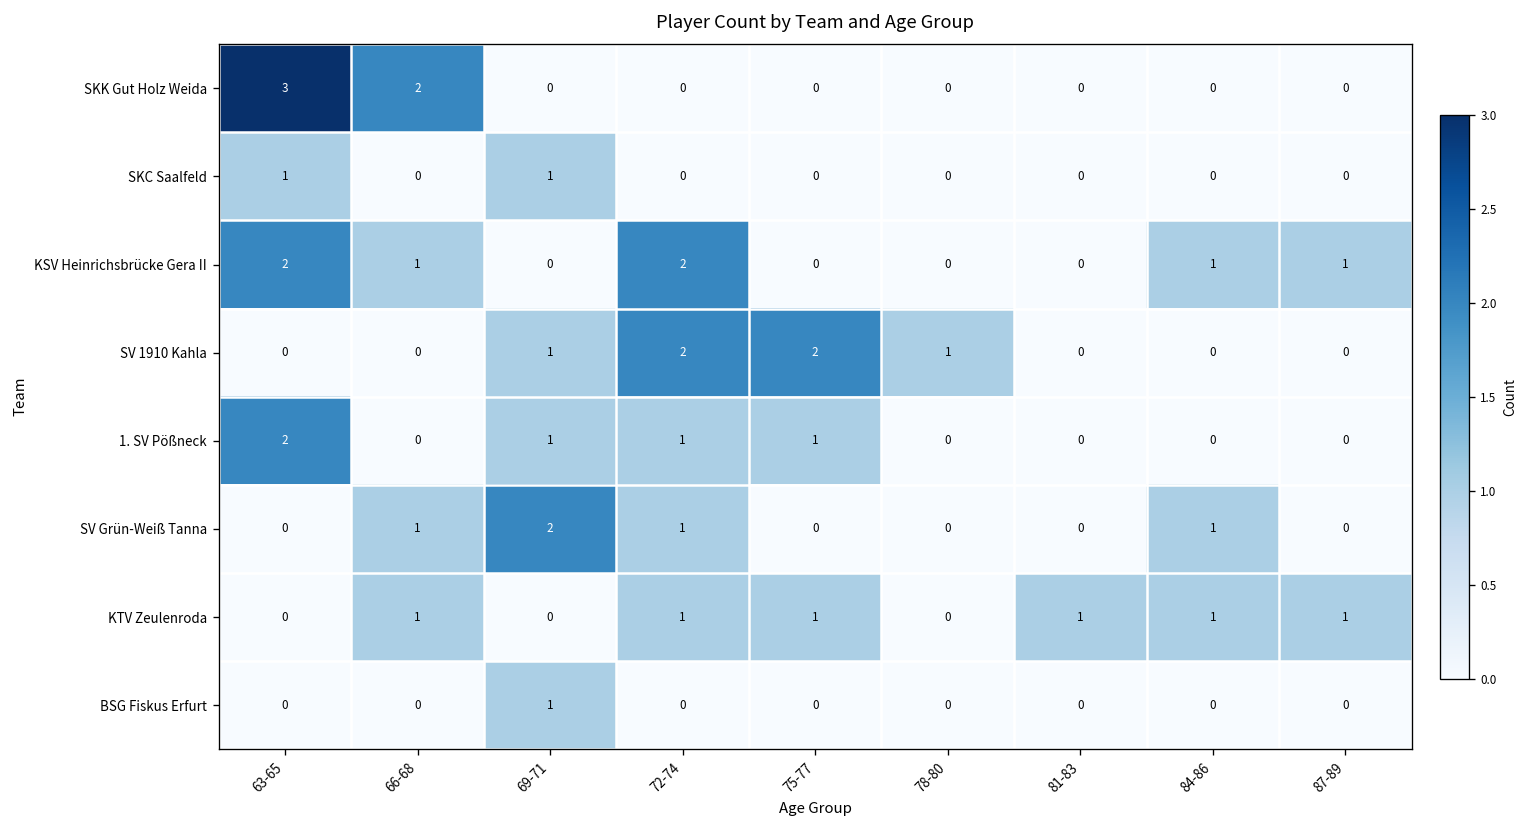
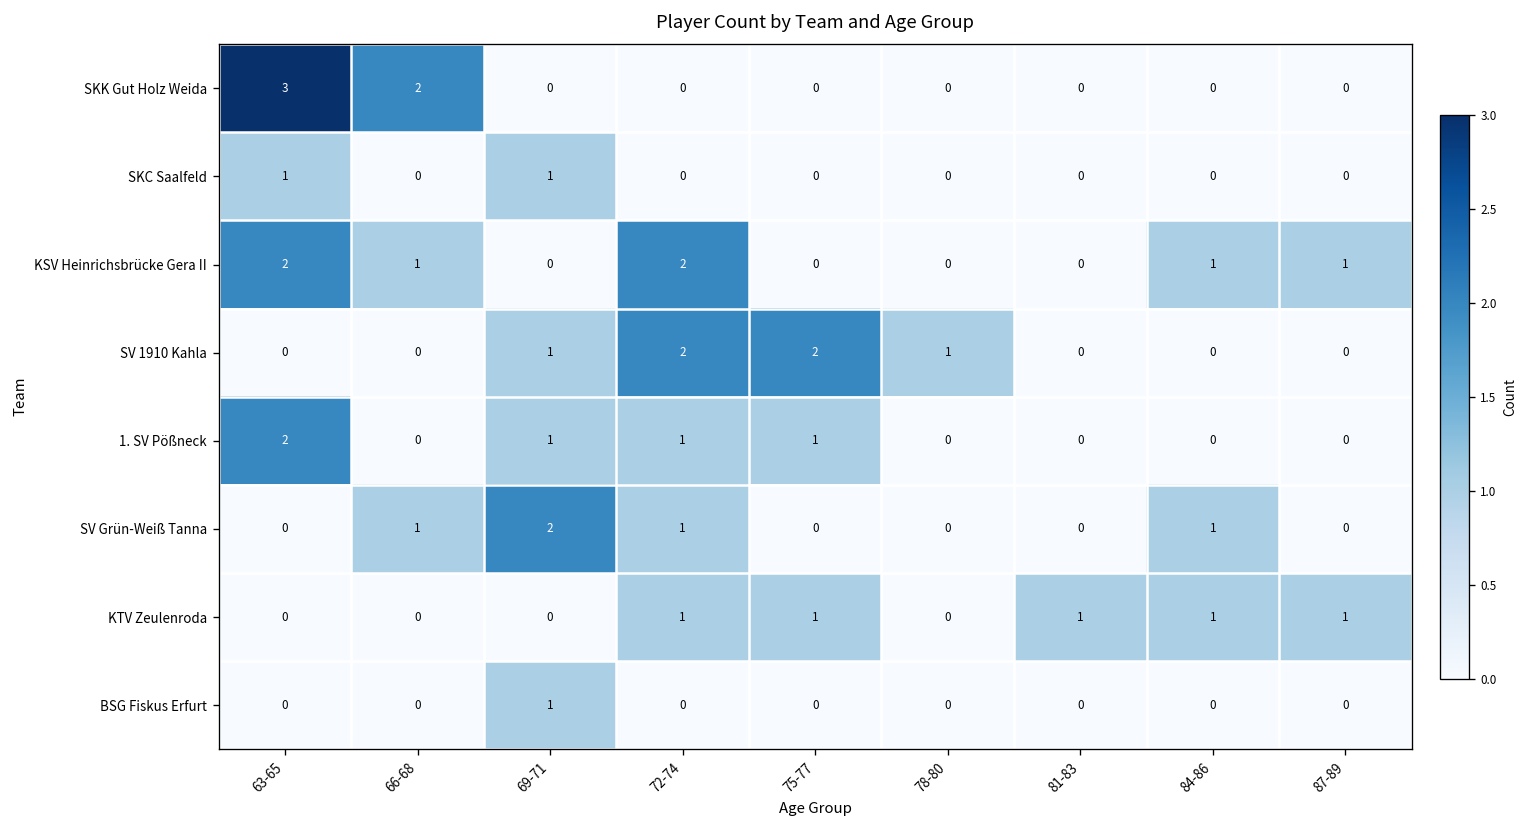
KTV Zeulenroda, 66-68: 1 -> 0
